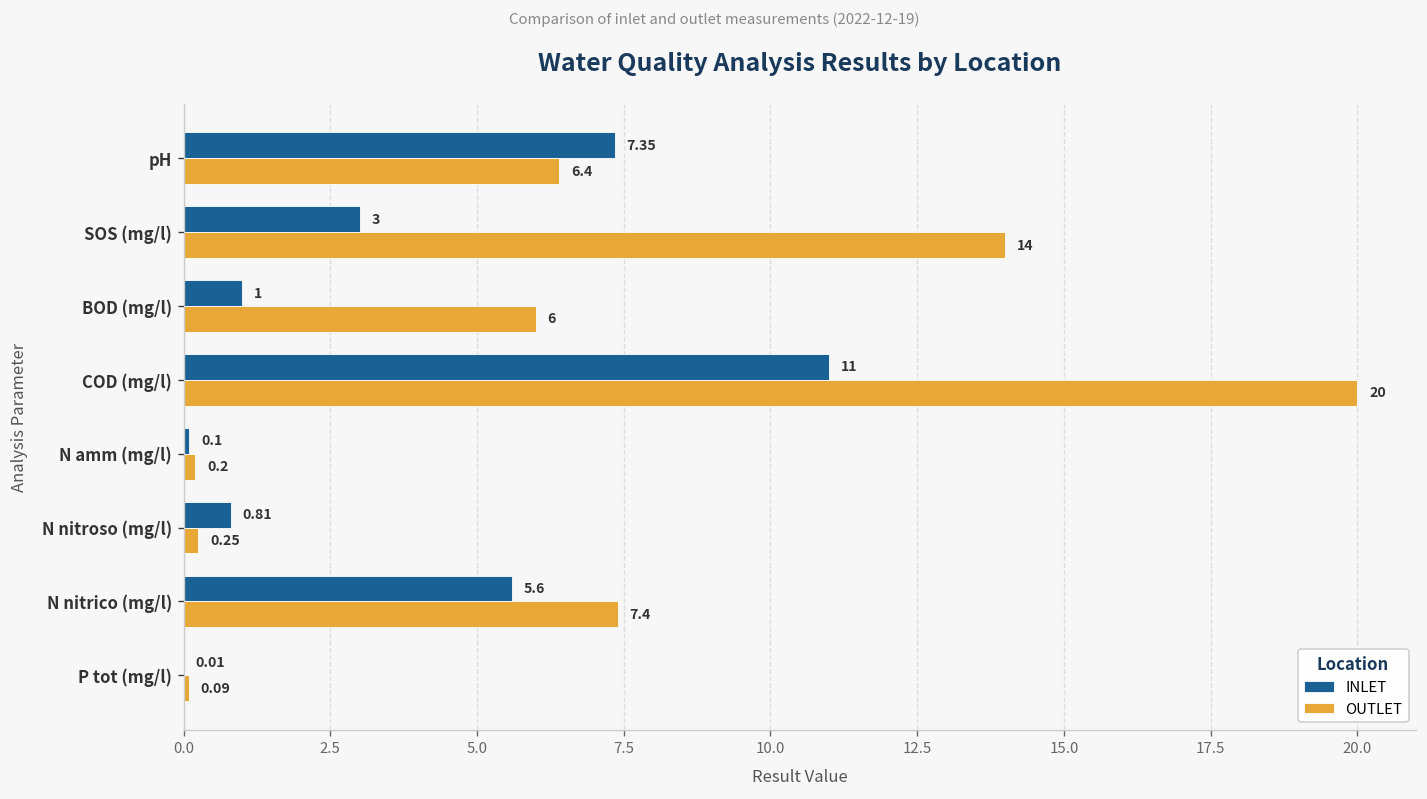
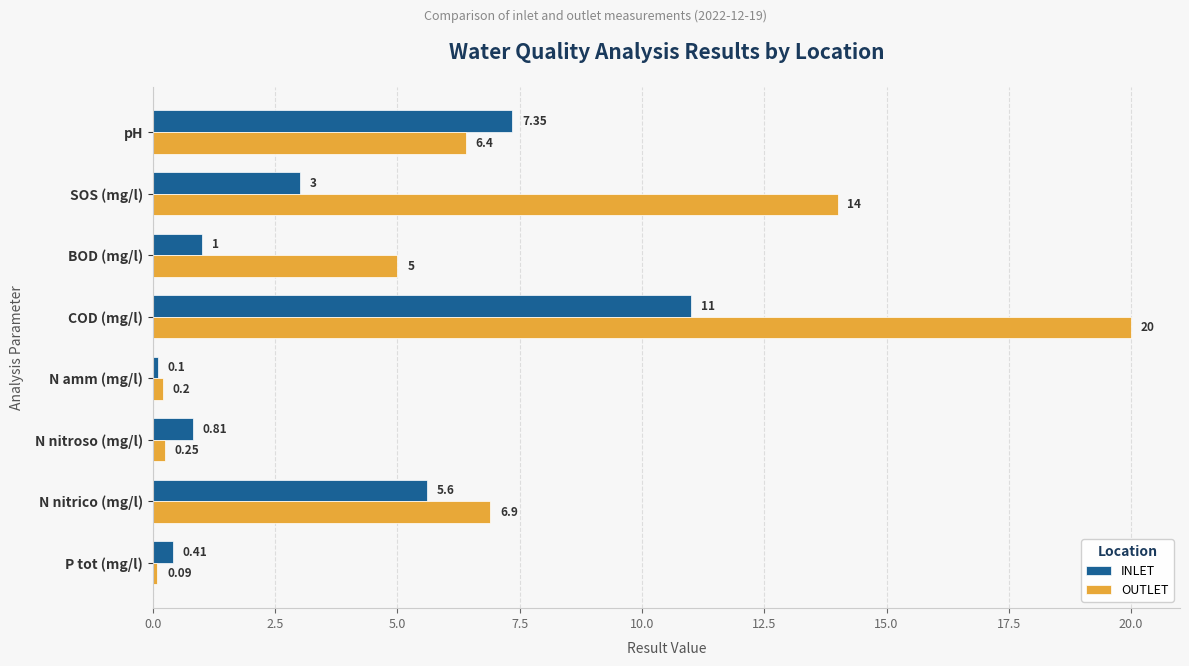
OUTLET, BOD (mg/l): 6 -> 5
OUTLET, N nitrico (mg/l): 7.4 -> 6.9
INLET, P tot (mg/l): 0.01 -> 0.41
